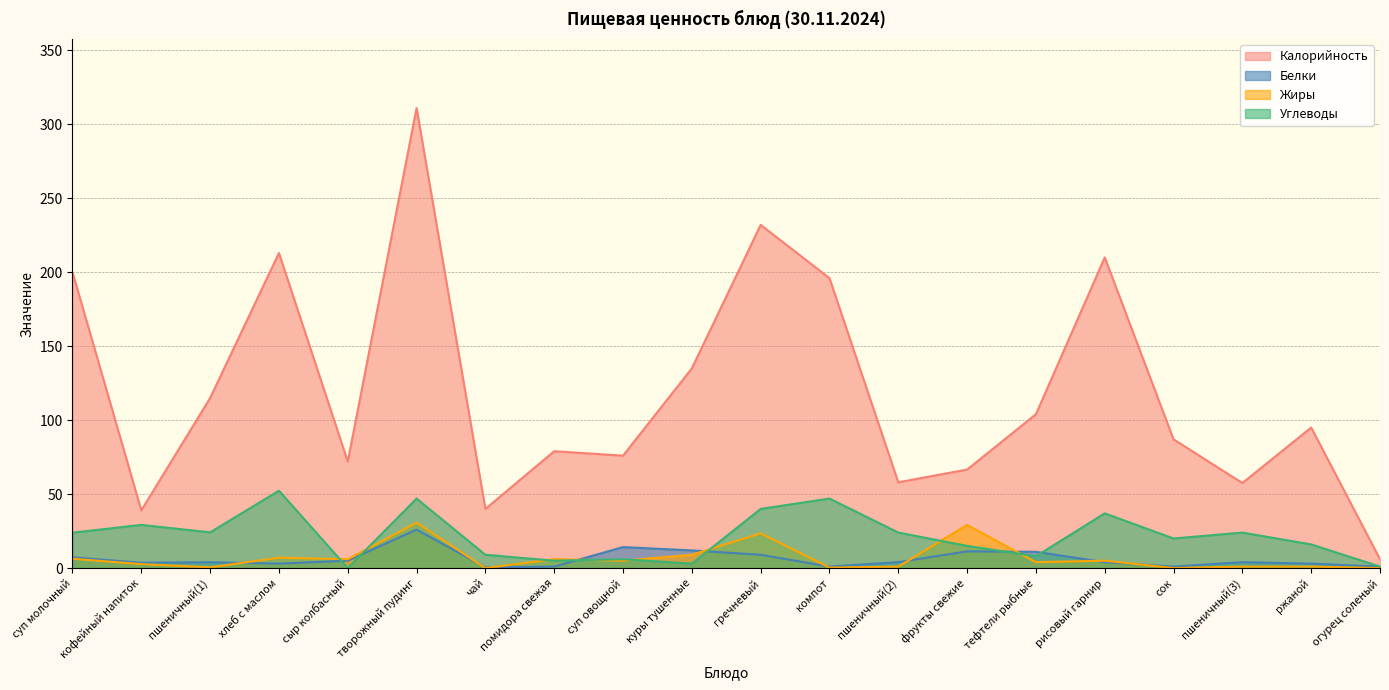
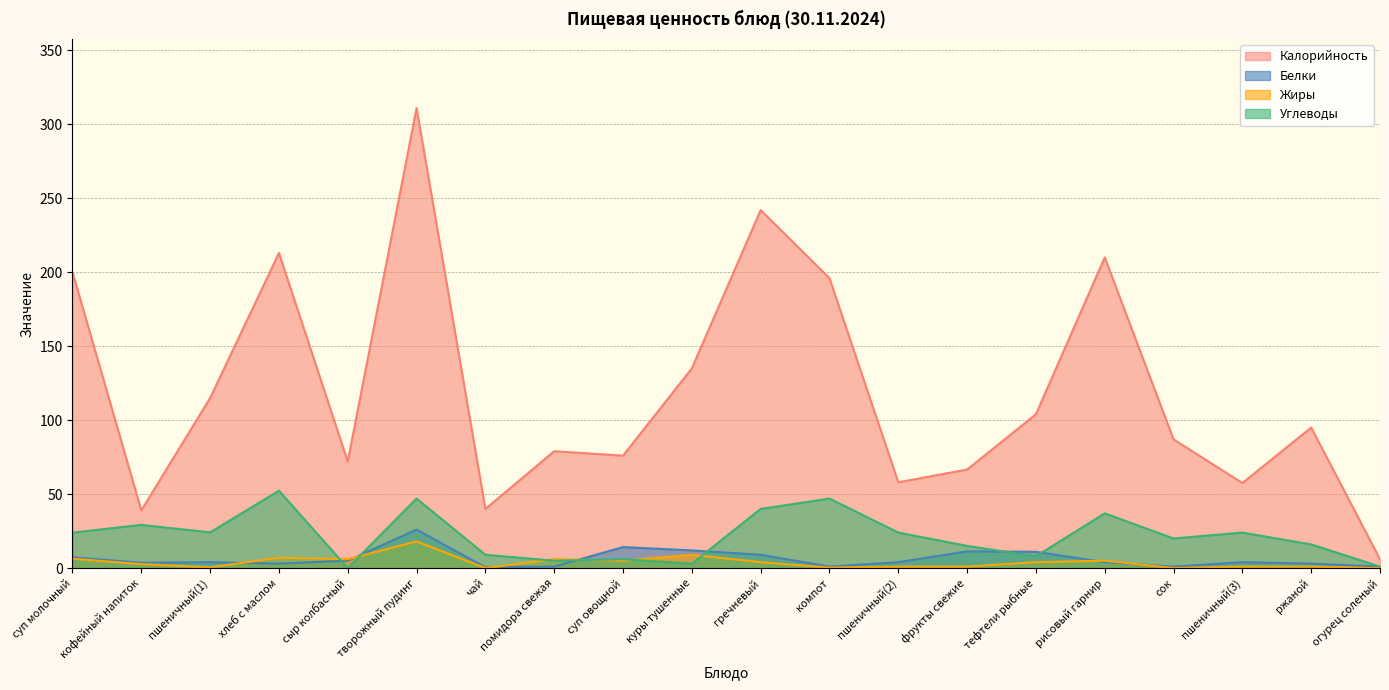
Жиры, творожный пудинг: 31 -> 18
Калорийность, гречневый: 232 -> 242
Жиры, гречневый: 24 -> 4
Жиры, фрукты свежие: 29 -> 1
